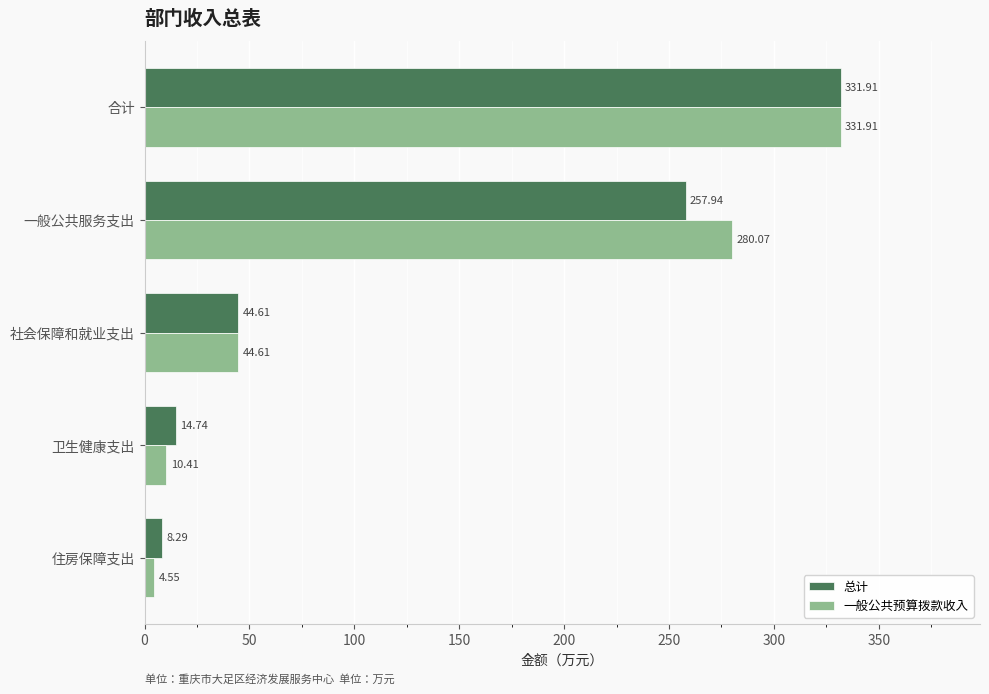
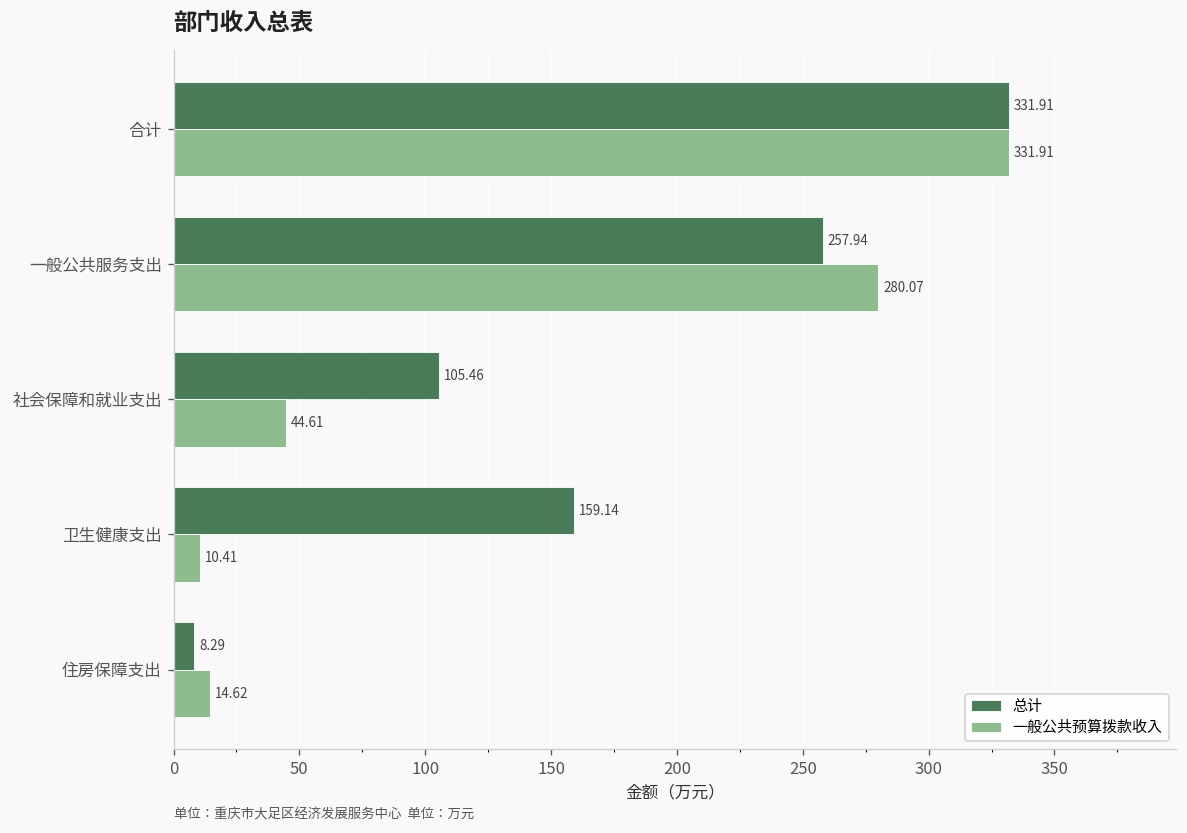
总计, 社会保障和就业支出: 44.61 -> 105.46
总计, 卫生健康支出: 14.74 -> 159.14
一般公共预算拨款收入, 住房保障支出: 4.55 -> 14.62
